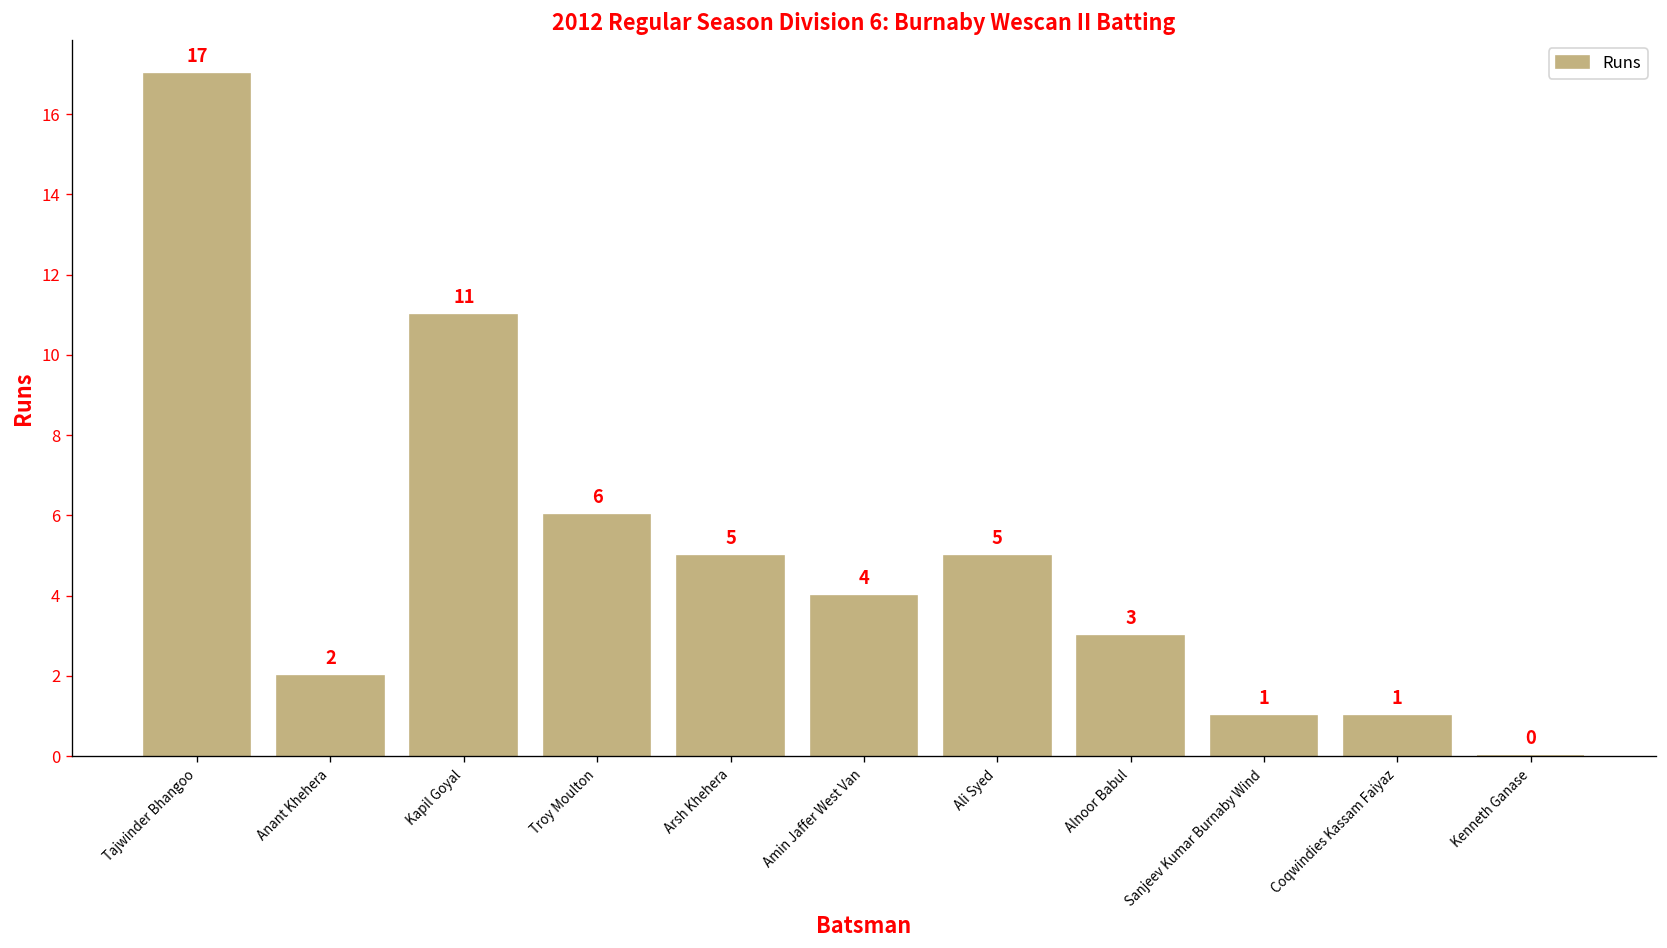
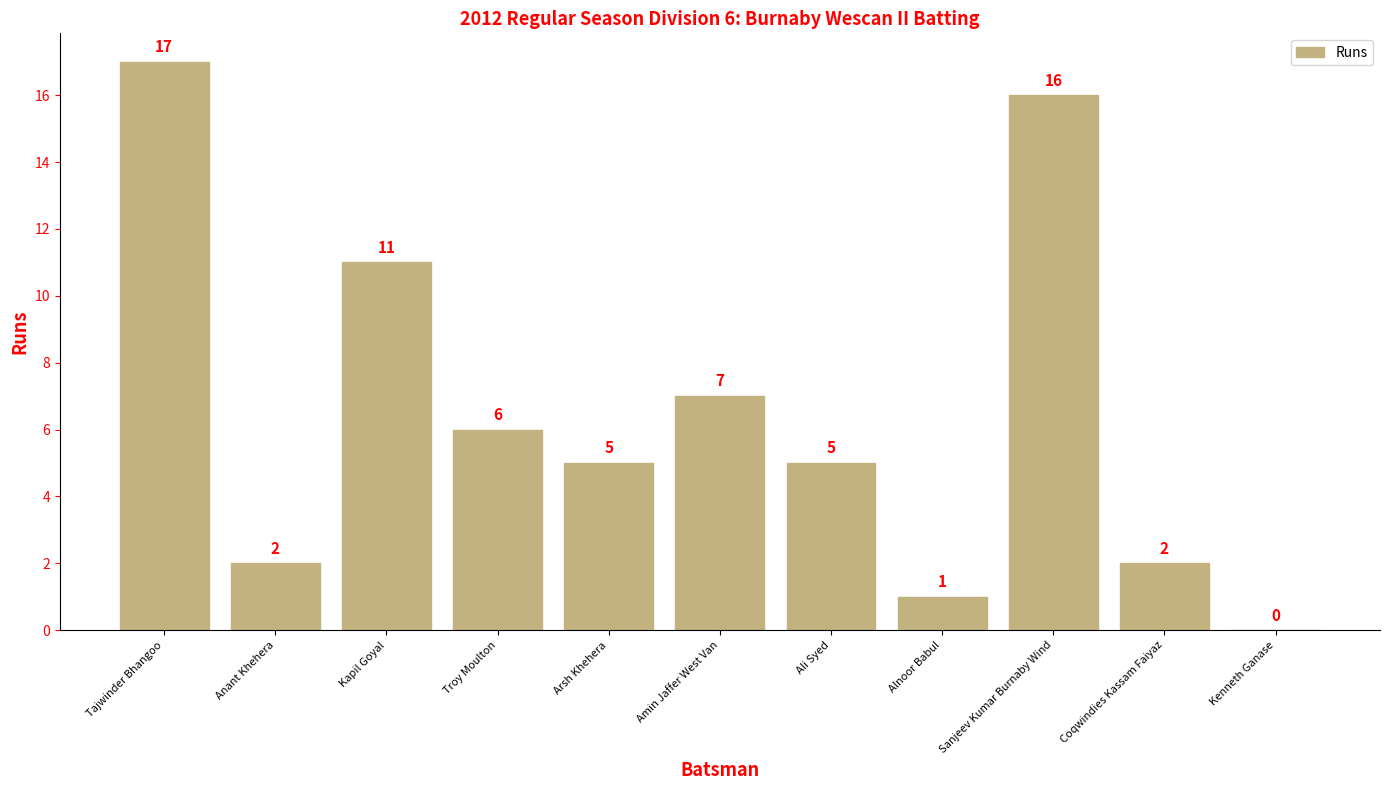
Amin Jaffer West Van: 4 -> 7
Alnoor Babul: 3 -> 1
Sanjeev Kumar Burnaby Wind: 1 -> 16
Coqwindies Kassam Faiyaz: 1 -> 2
